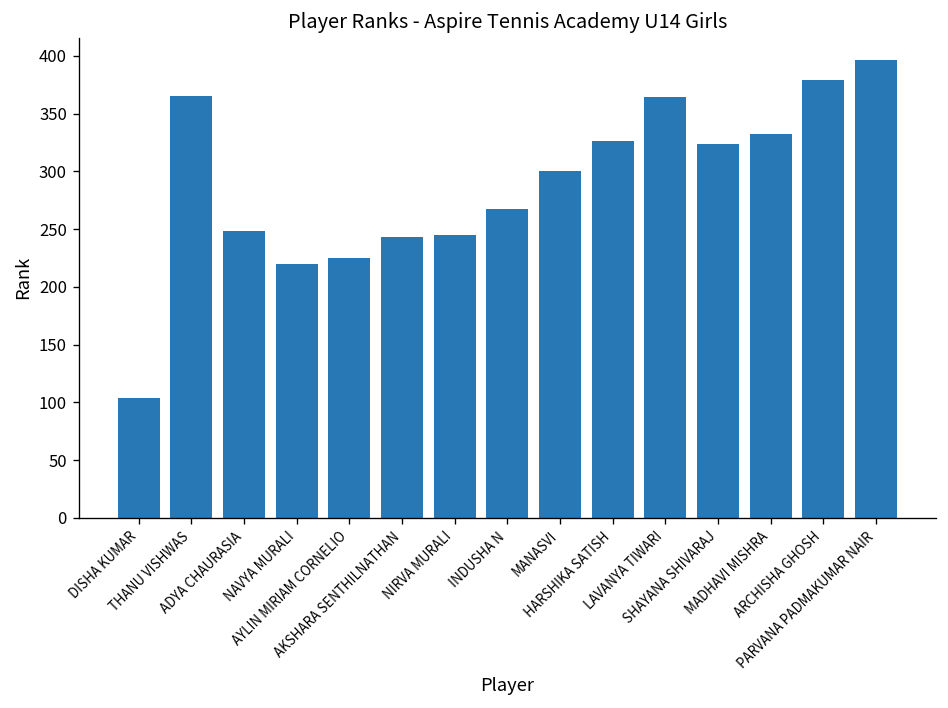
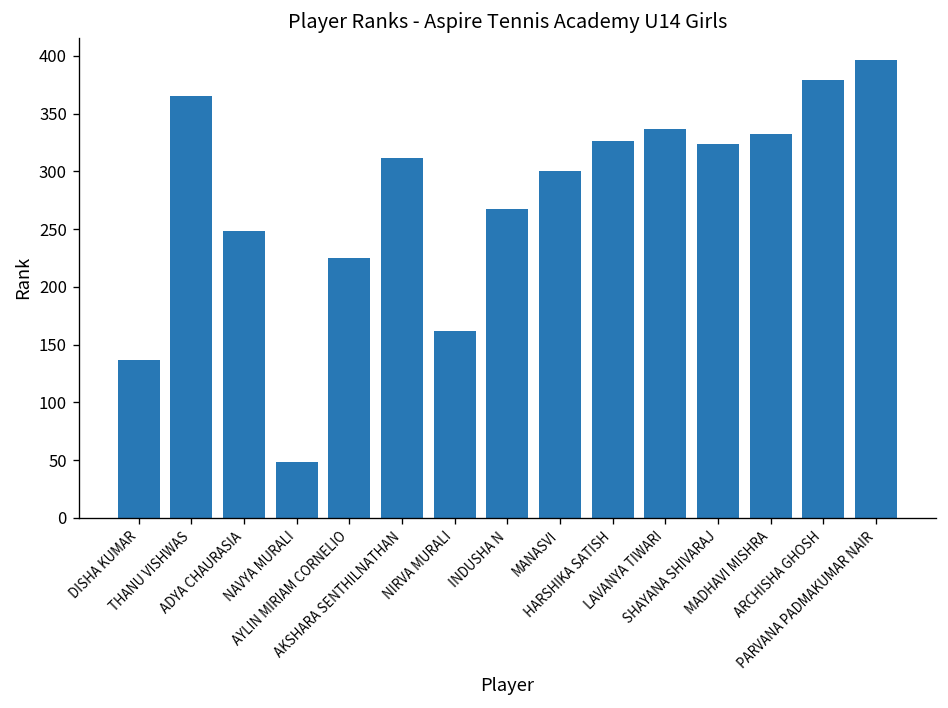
DISHA KUMAR: 100 -> 140
NAVYA MURALI: 220 -> 50
AKSHARA SENTHILNATHAN: 240 -> 310
NIRVA MURALI: 250 -> 160
LAVANYA TIWARI: 360 -> 340
